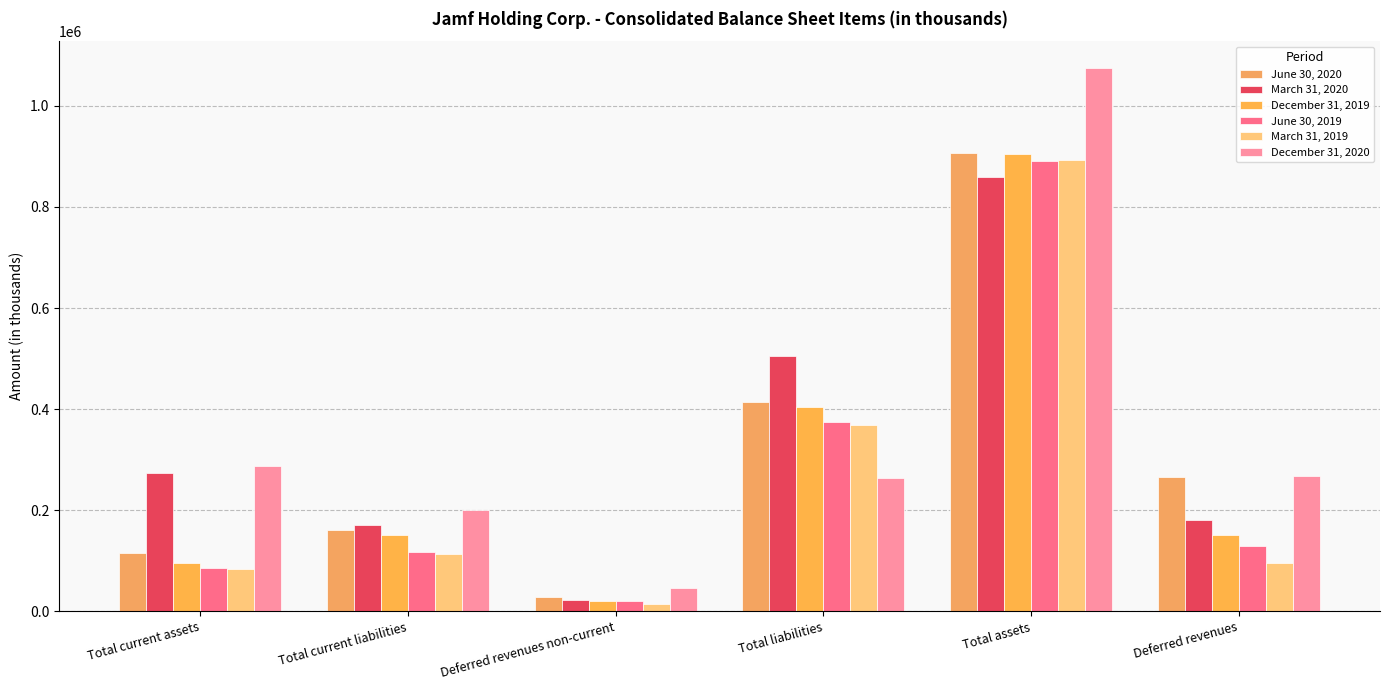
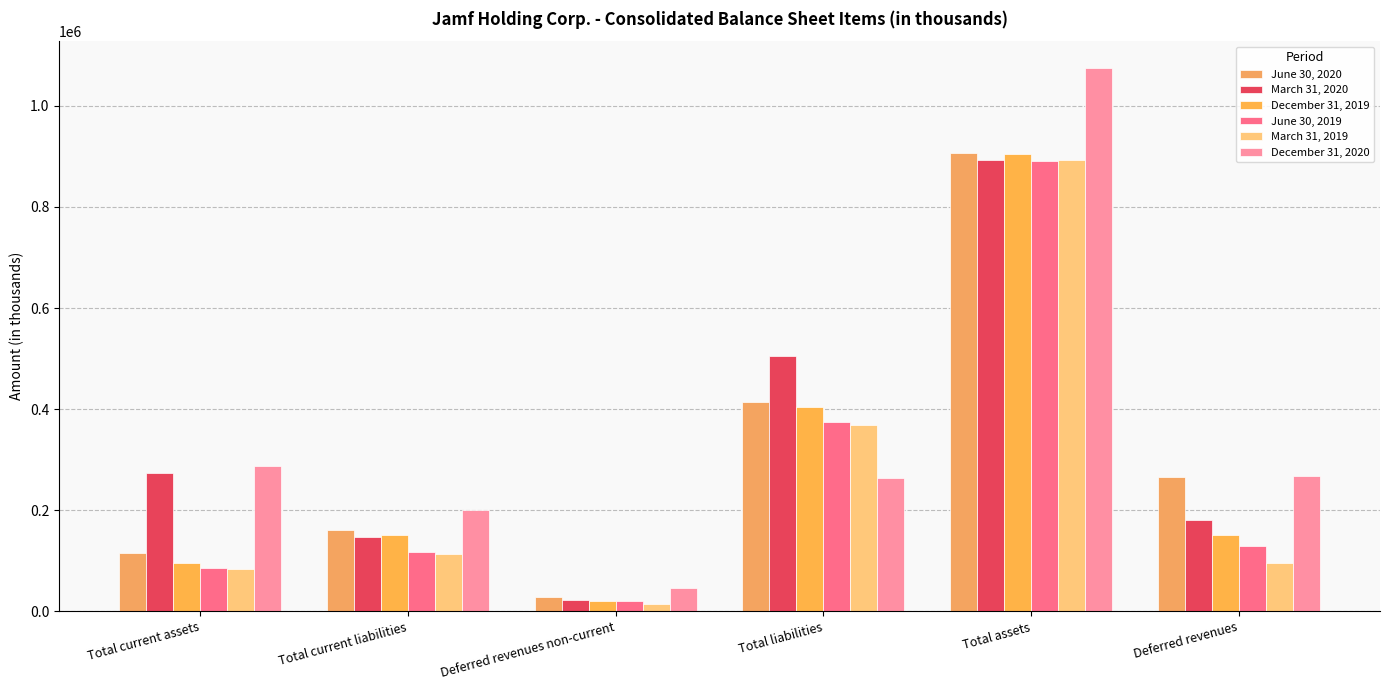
March 31, 2020, Total current liabilities: 170000 -> 150000
March 31, 2020, Total assets: 860000 -> 890000
